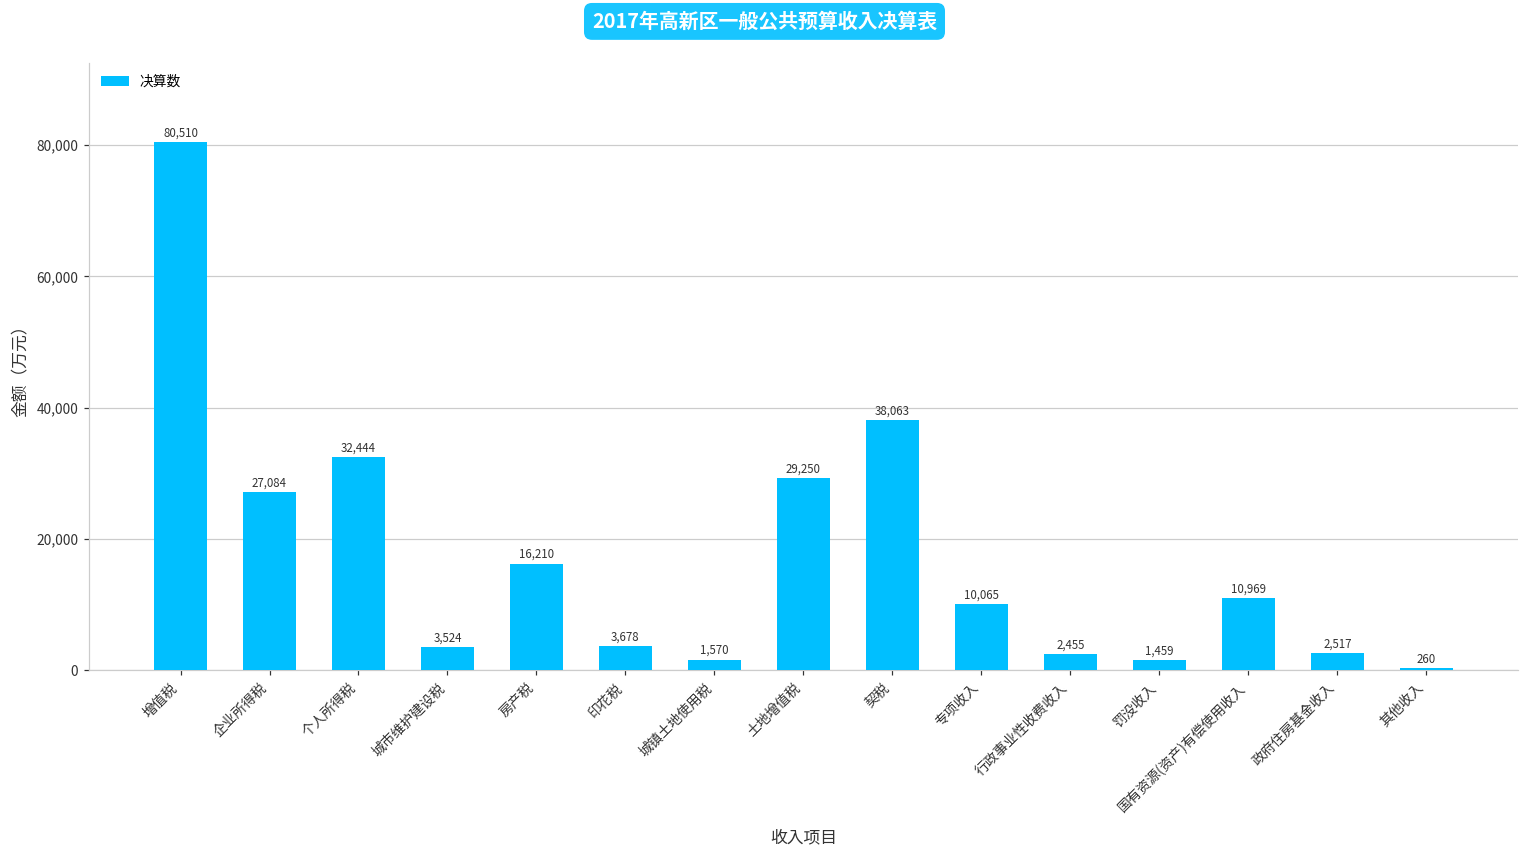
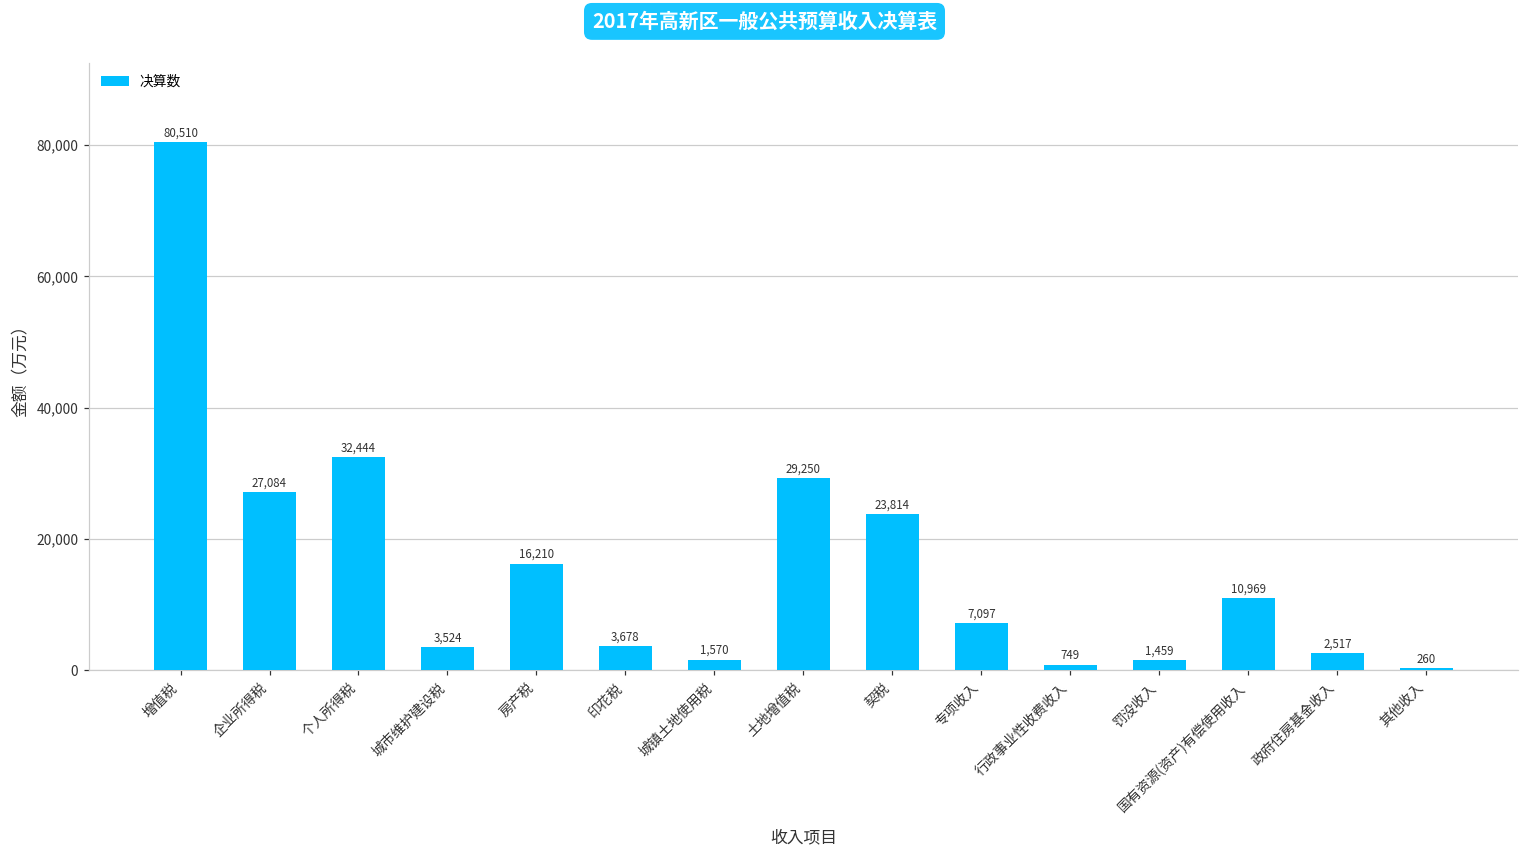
契税: 38,063 -> 23,814
专项收入: 10,065 -> 7,097
行政事业性收费收入: 2,455 -> 749
